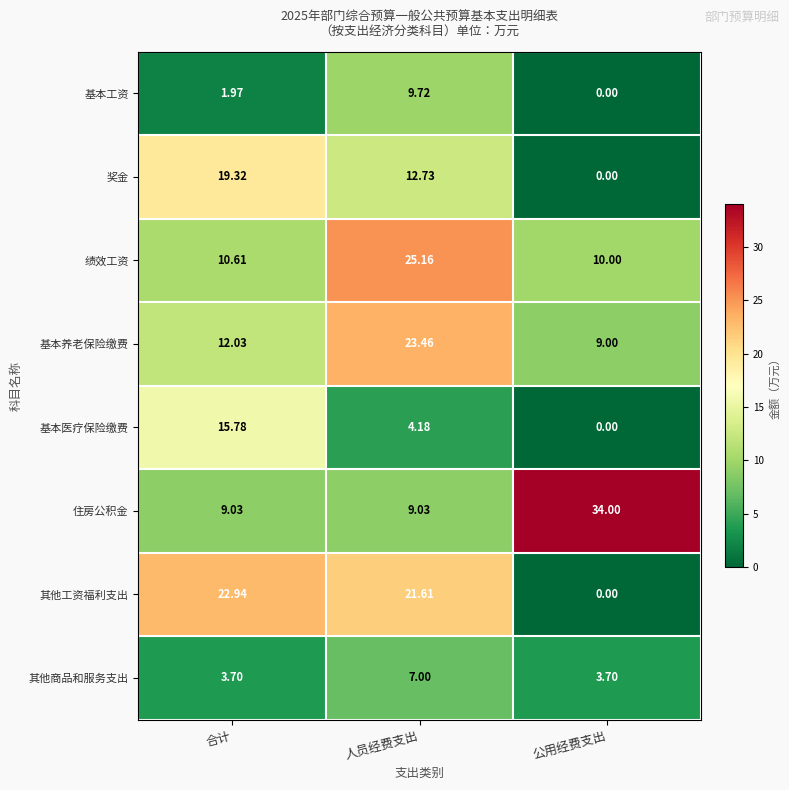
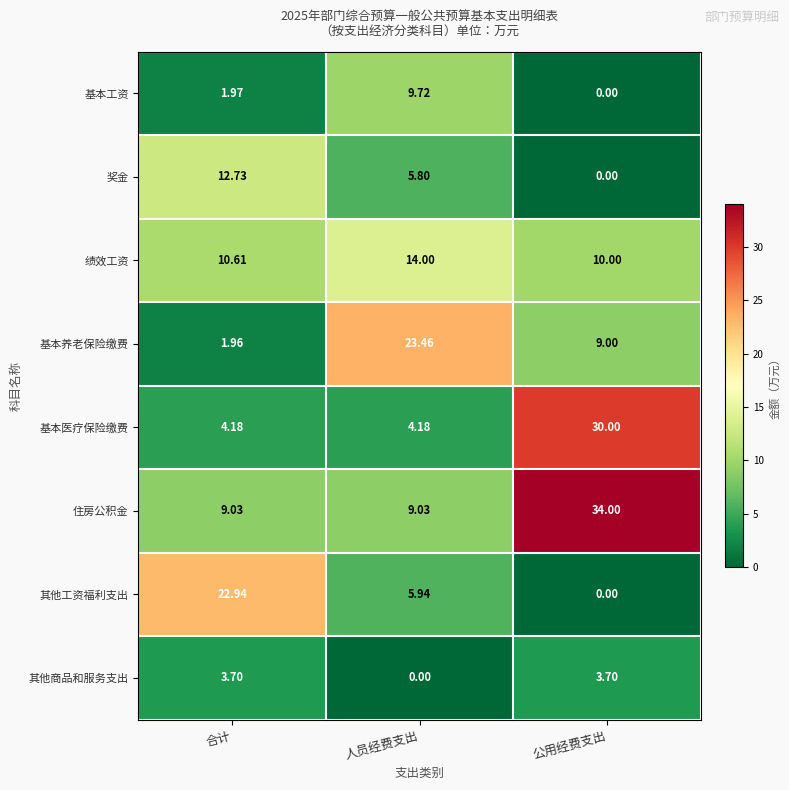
奖金, 合计: 19.32 -> 12.73
奖金, 人员经费支出: 12.73 -> 5.80
绩效工资, 人员经费支出: 25.16 -> 14.00
基本养老保险缴费, 合计: 12.03 -> 1.96
基本医疗保险缴费, 合计: 15.78 -> 4.18
基本医疗保险缴费, 公用经费支出: 0.00 -> 30.00
其他工资福利支出, 人员经费支出: 21.61 -> 5.94
其他商品和服务支出, 人员经费支出: 7.00 -> 0.00
